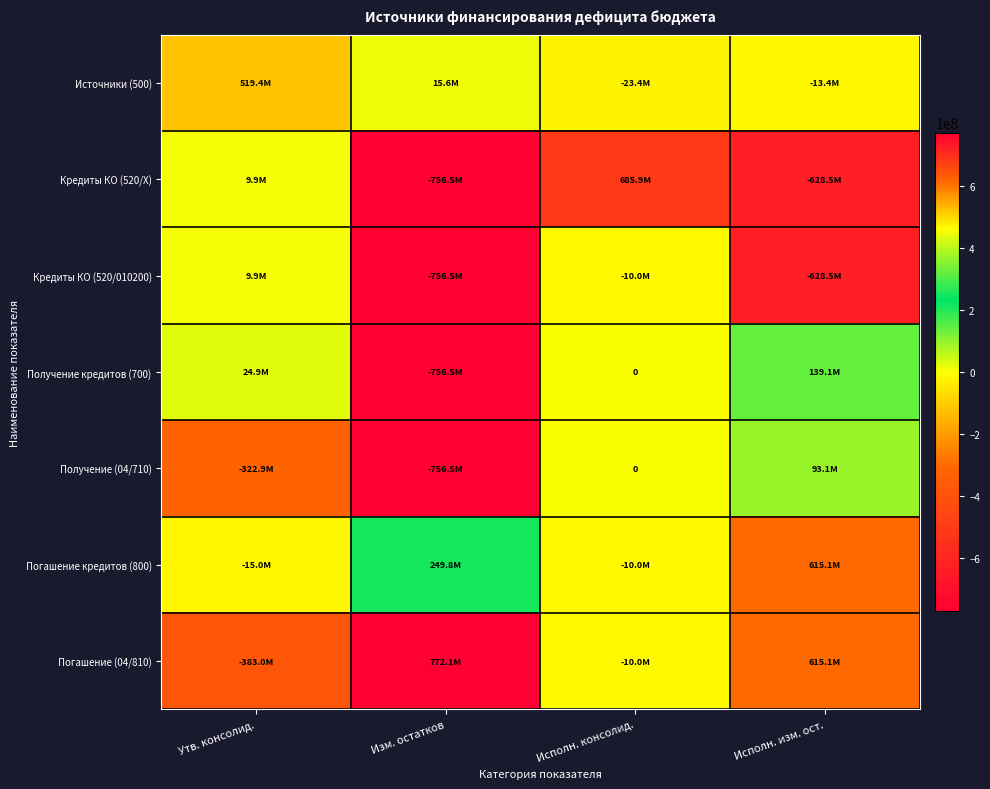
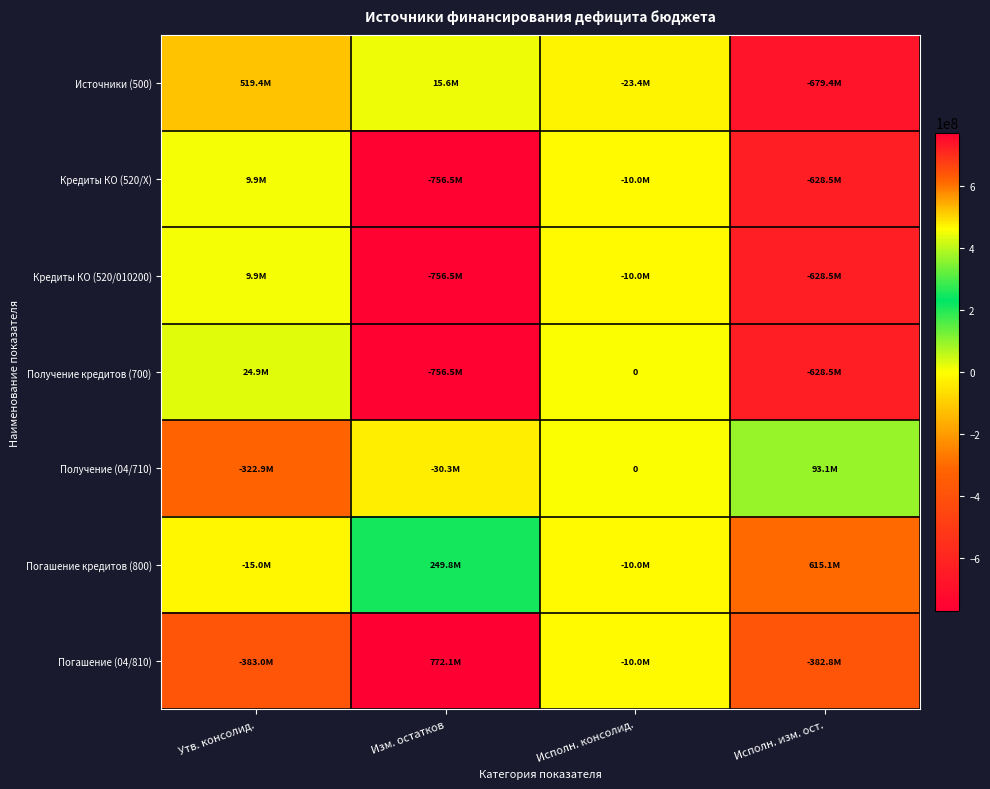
Источники (500), Исполн. изм. ост.: -13.4M -> -679.4M
Кредиты КО (520/Х), Исполн. консолид.: 685.9M -> -10.0M
Получение кредитов (700), Исполн. изм. ост.: 139.1M -> -628.5M
Получение (04/710), Изм. остатков: -756.5M -> -30.3M
Погашение (04/810), Исполн. изм. ост.: 615.1M -> -382.8M
